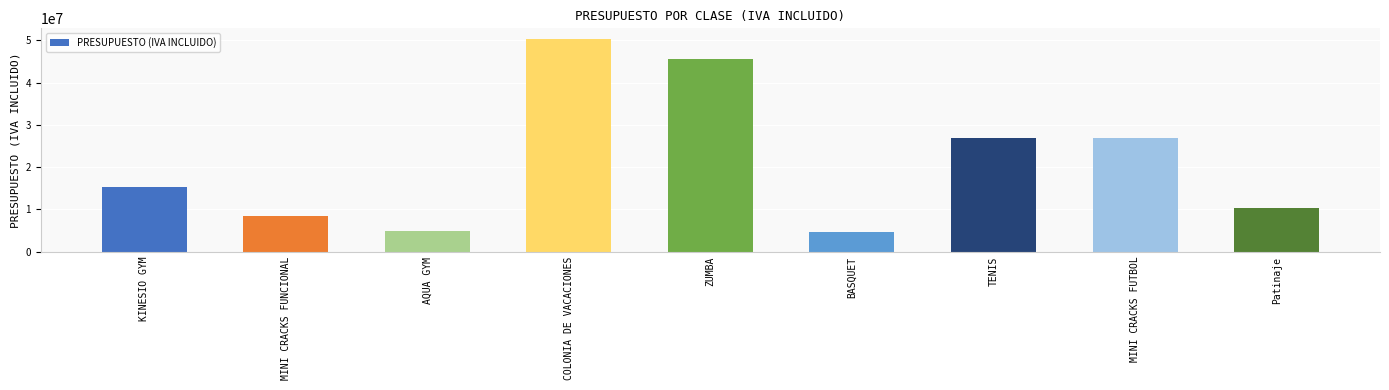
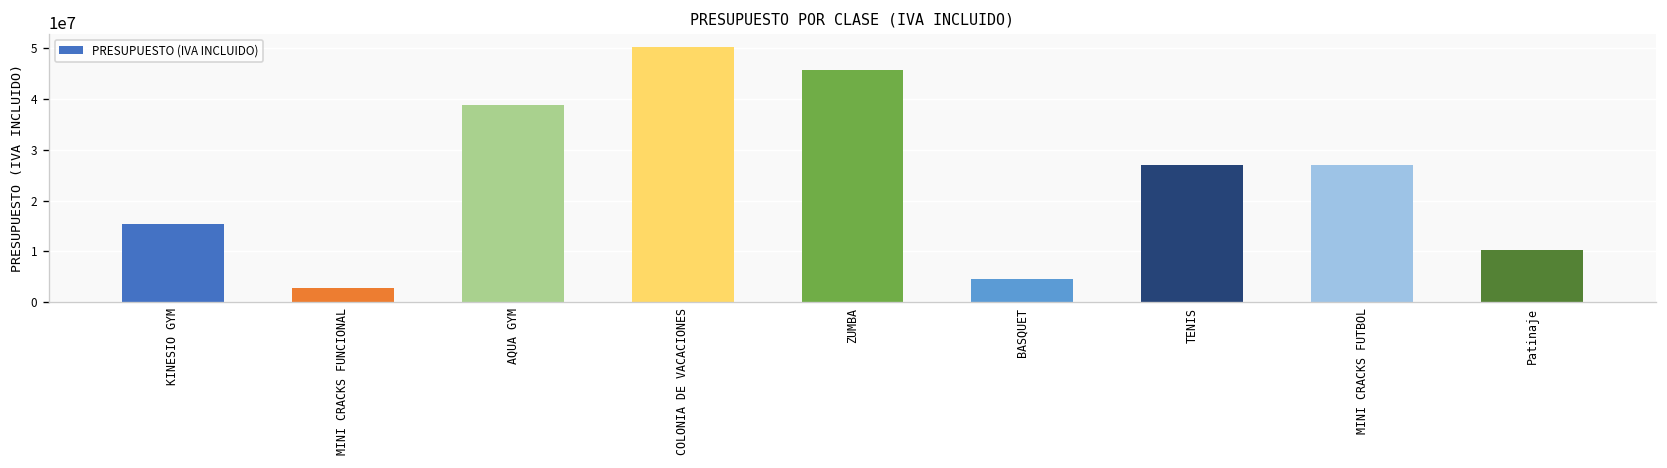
MINI CRACKS FUNCIONAL: 8000000 -> 3000000
AQUA GYM: 5000000 -> 39000000
